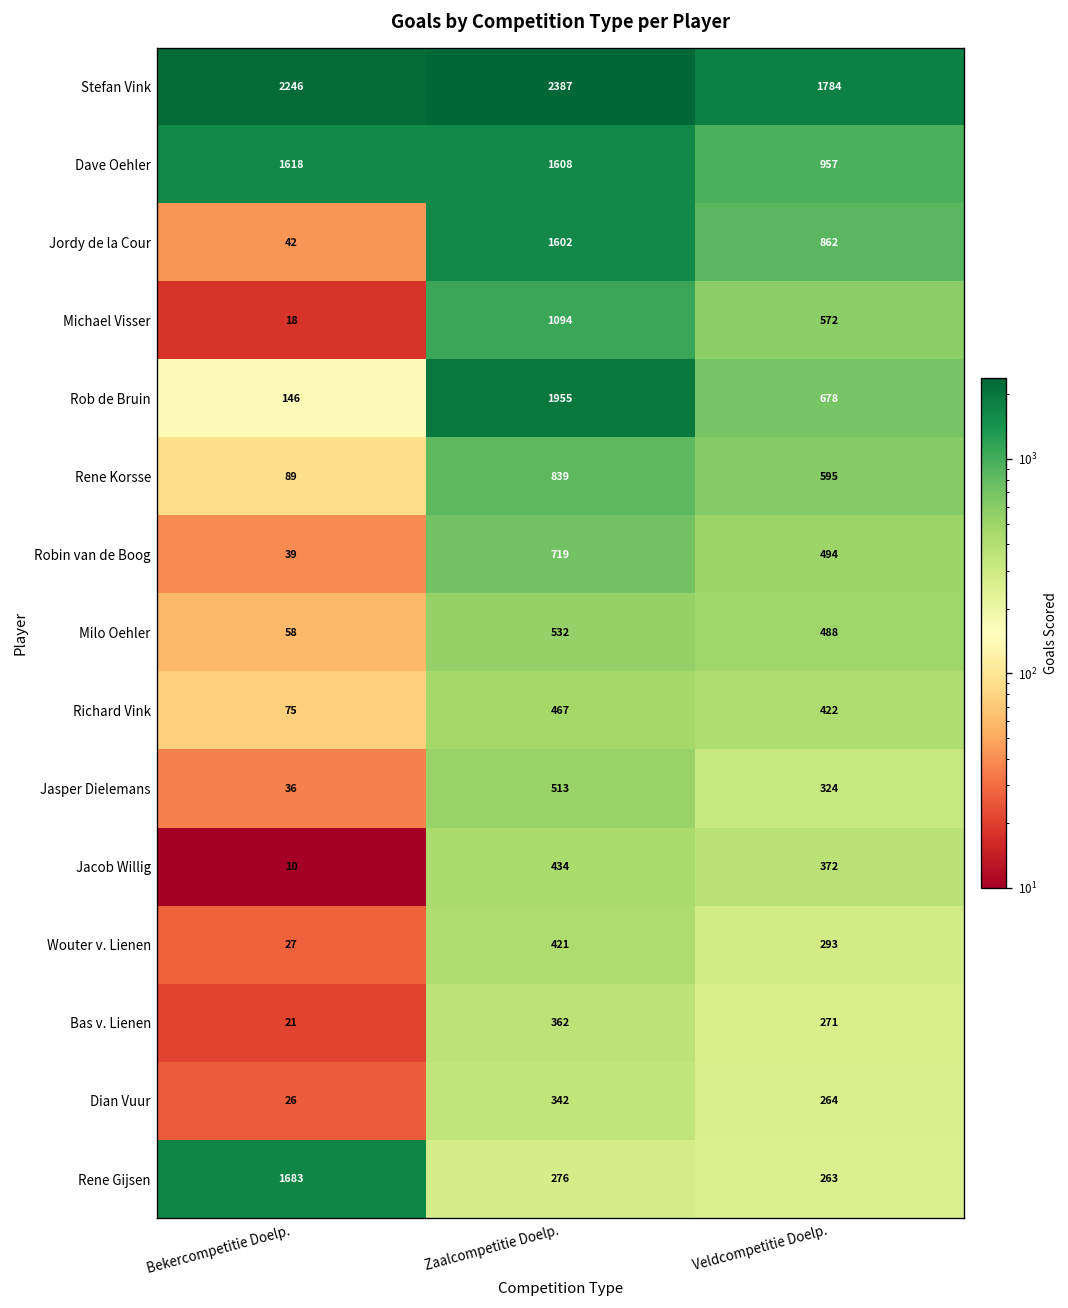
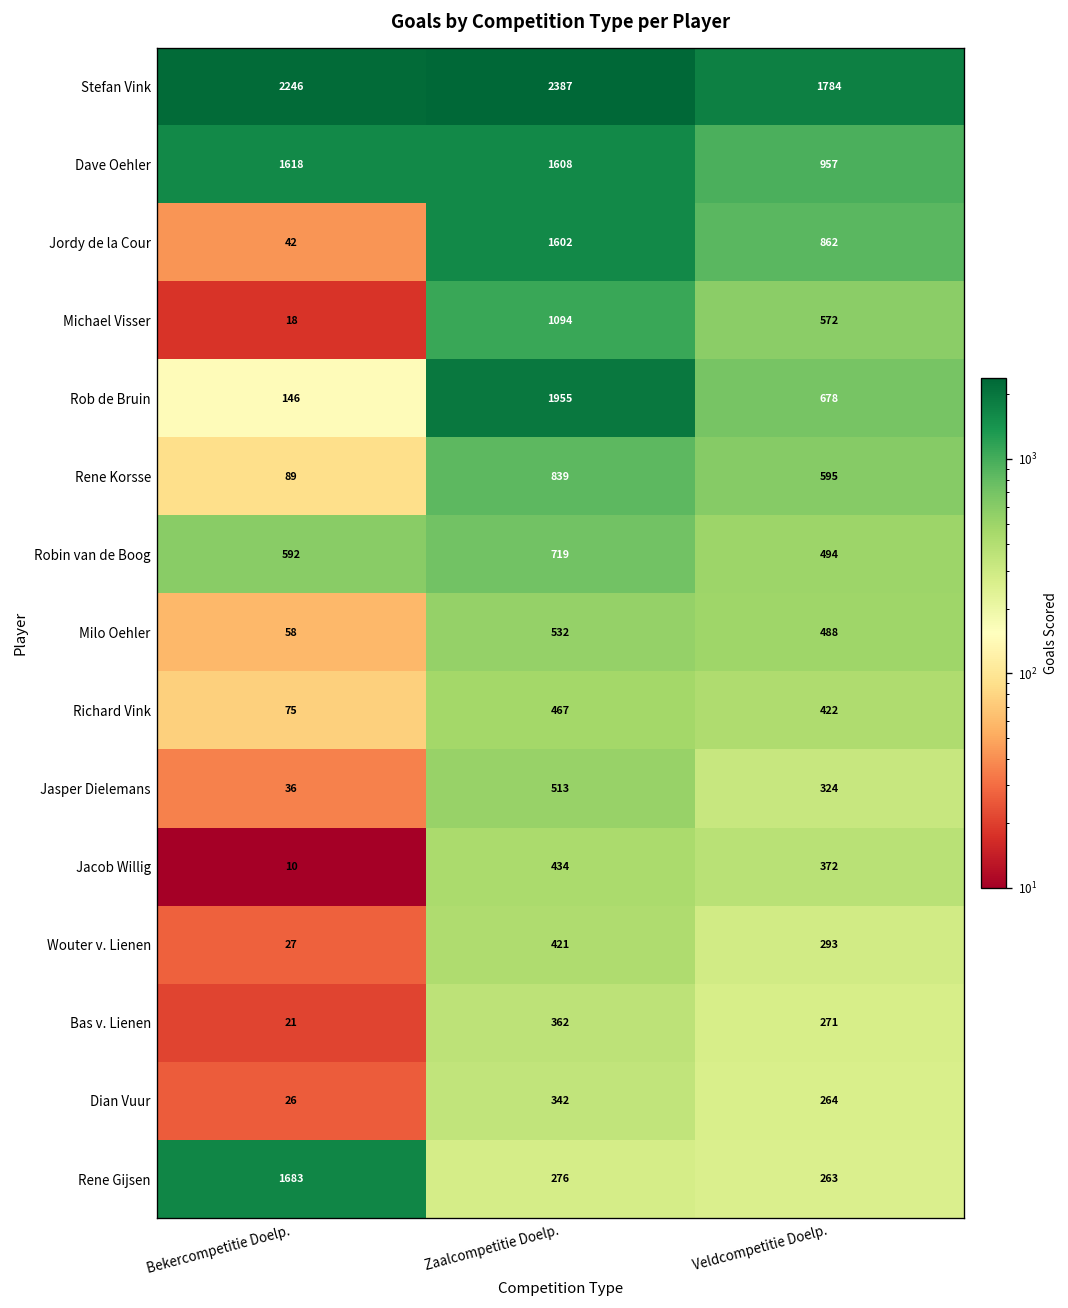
Robin van de Boog, Bekercompetitie Doelp.: 39 -> 592
